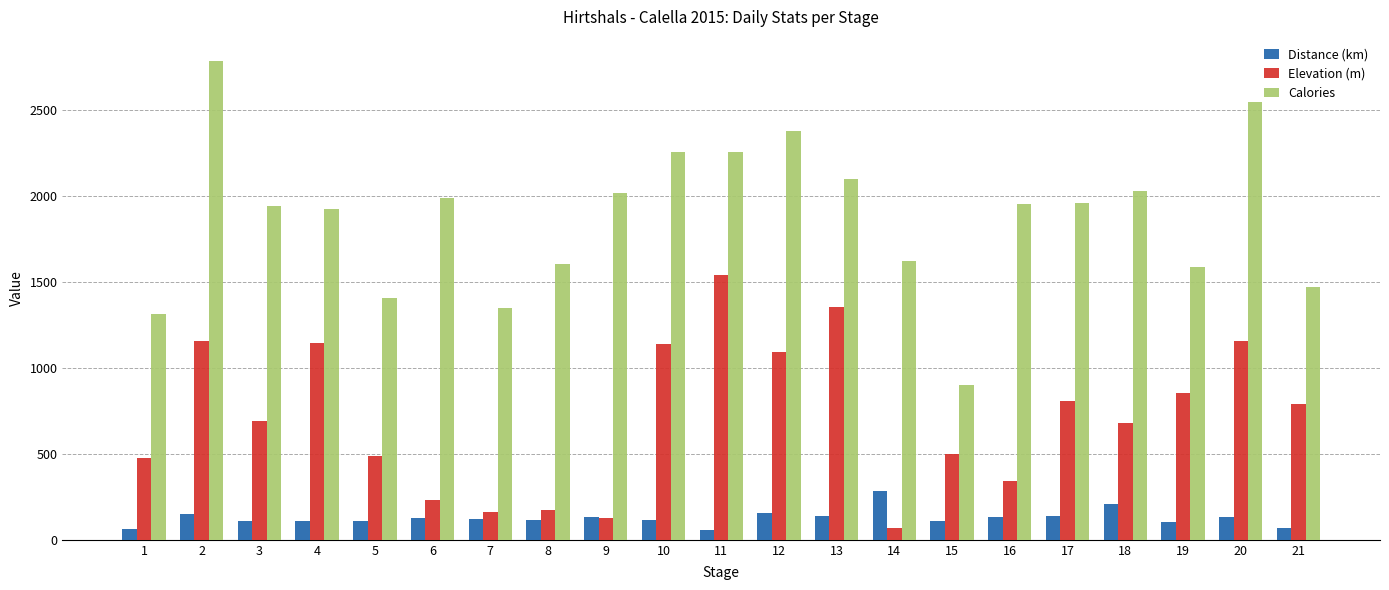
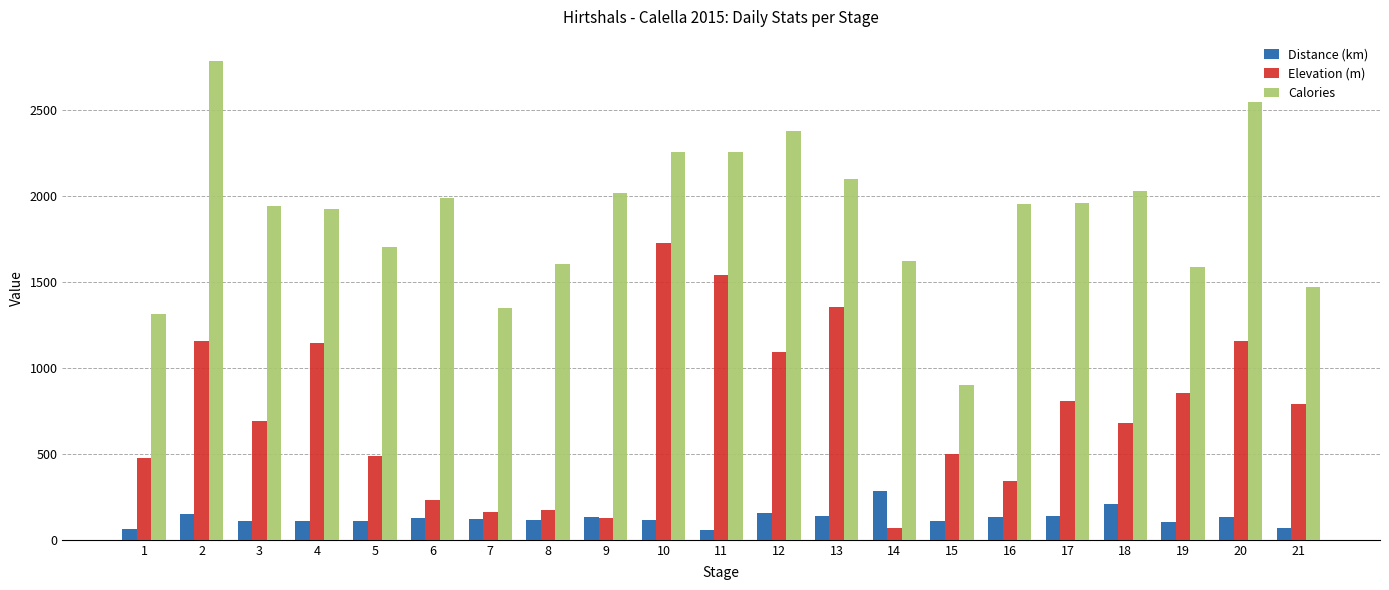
Calories, 5: 1400 -> 1700
Elevation (m), 10: 1140 -> 1720
